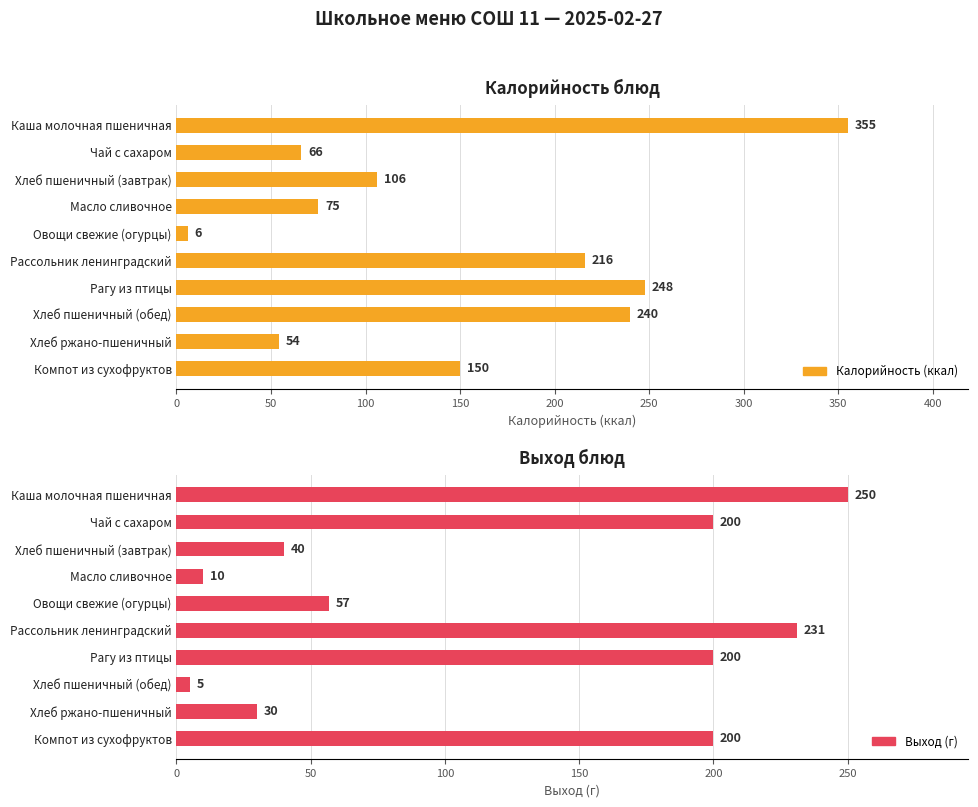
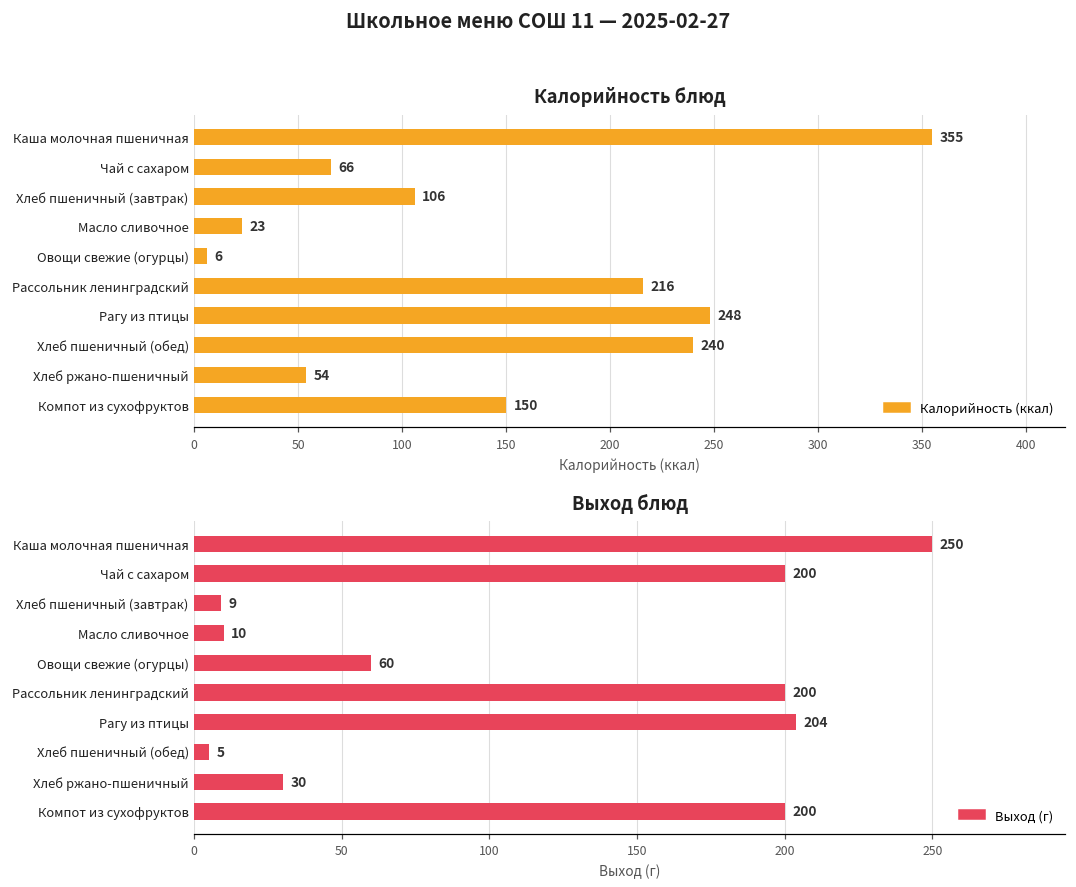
Калорийность блюд, Масло сливочное: 75 -> 23
Выход блюд, Хлеб пшеничный (завтрак): 40 -> 9
Выход блюд, Овощи свежие (огурцы): 57 -> 60
Выход блюд, Рассольник ленинградский: 231 -> 200
Выход блюд, Рагу из птицы: 200 -> 204
